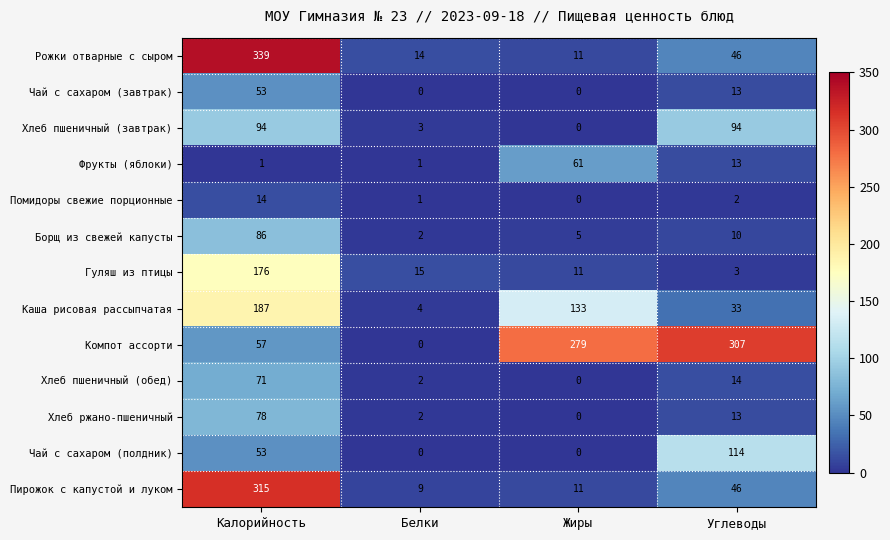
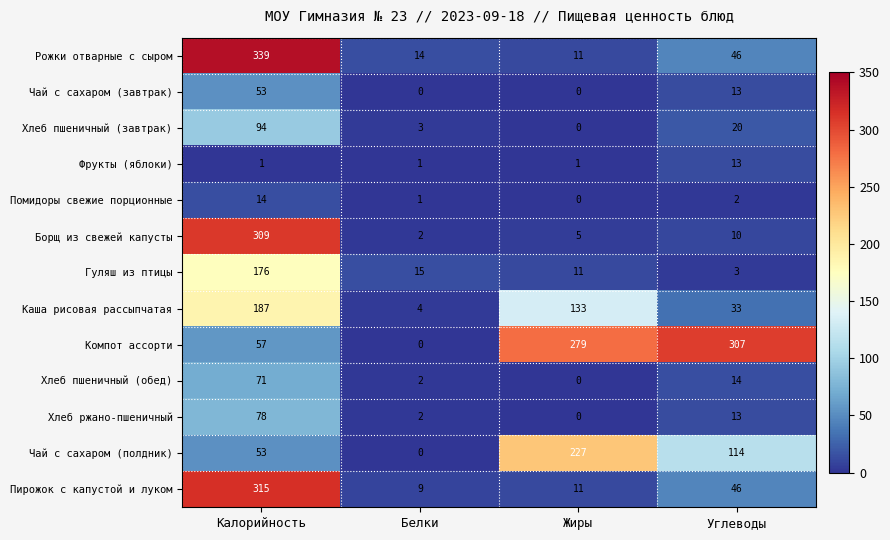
Хлеб пшеничный (завтрак), Углеводы: 94 -> 20
Фрукты (яблоки), Жиры: 61 -> 1
Борщ из свежей капусты, Калорийность: 86 -> 309
Чай с сахаром (полдник), Жиры: 0 -> 227
